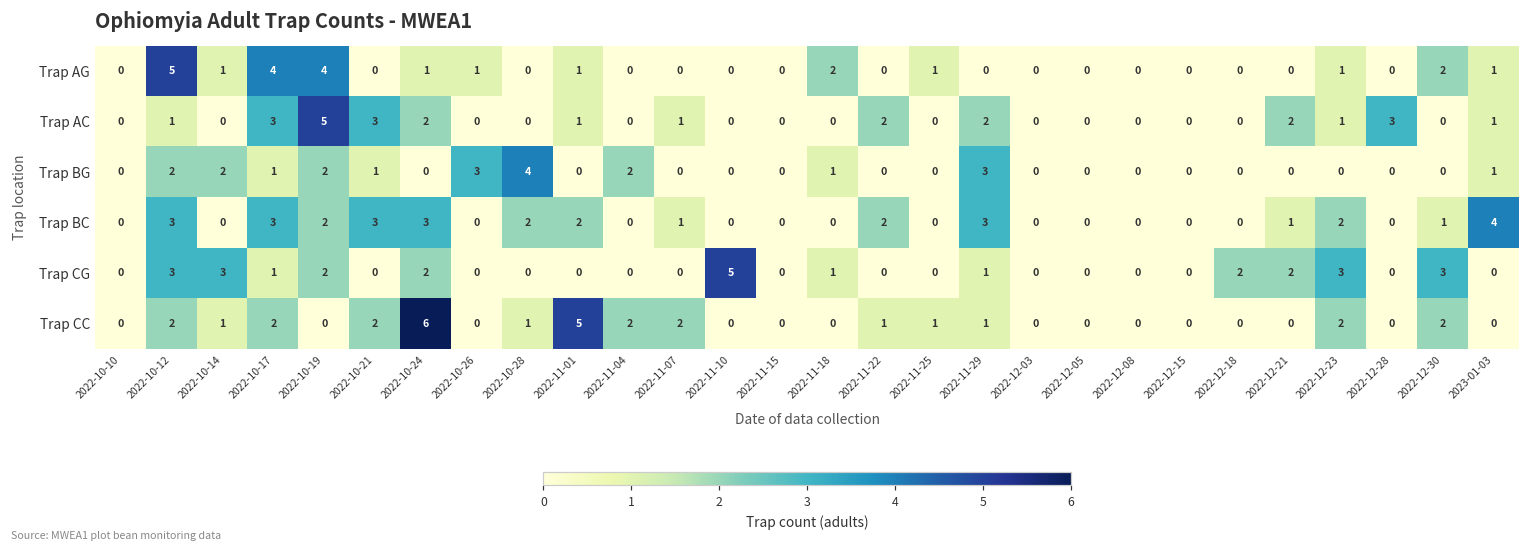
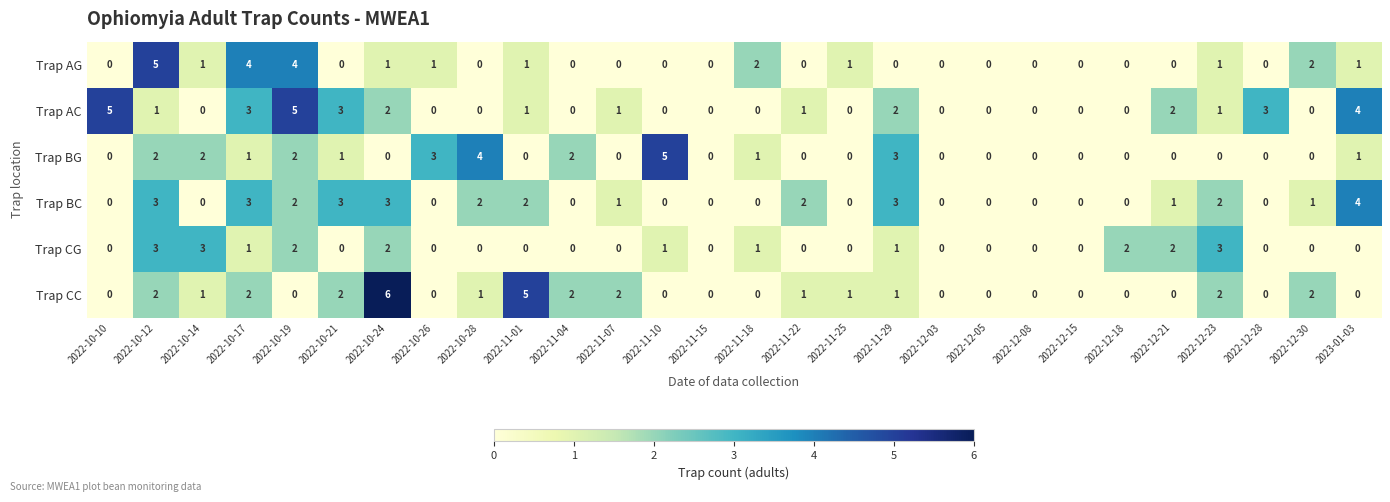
Trap AC, 2022-10-10: 0 -> 5
Trap AC, 2022-11-22: 2 -> 1
Trap AC, 2023-01-03: 1 -> 4
Trap BG, 2022-11-10: 0 -> 5
Trap CG, 2022-11-10: 5 -> 1
Trap CG, 2022-12-30: 3 -> 0
